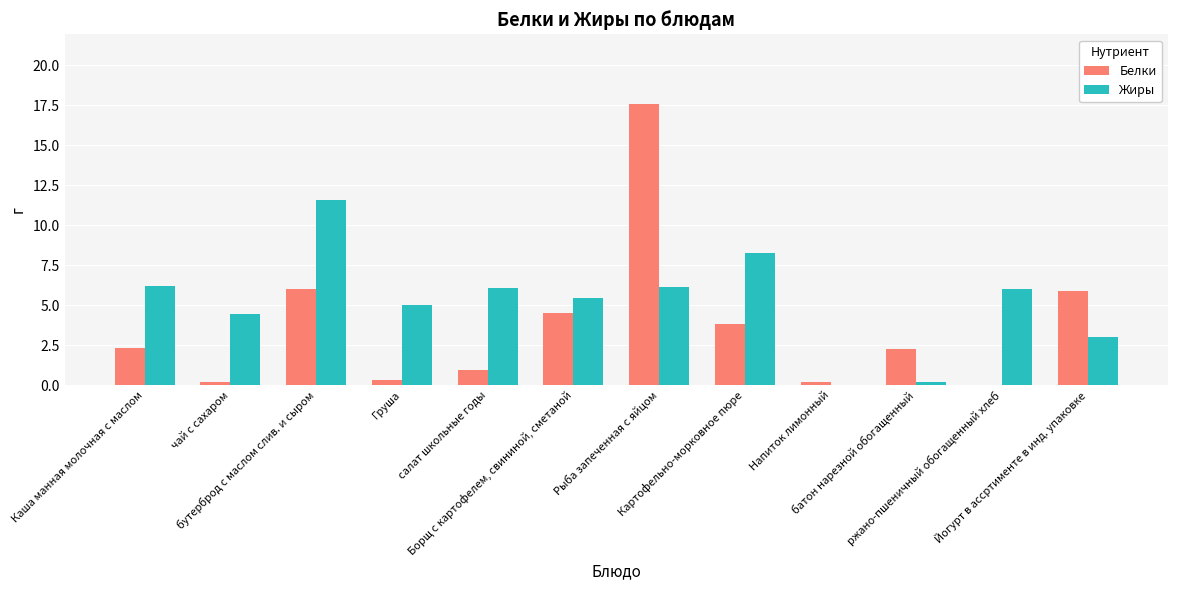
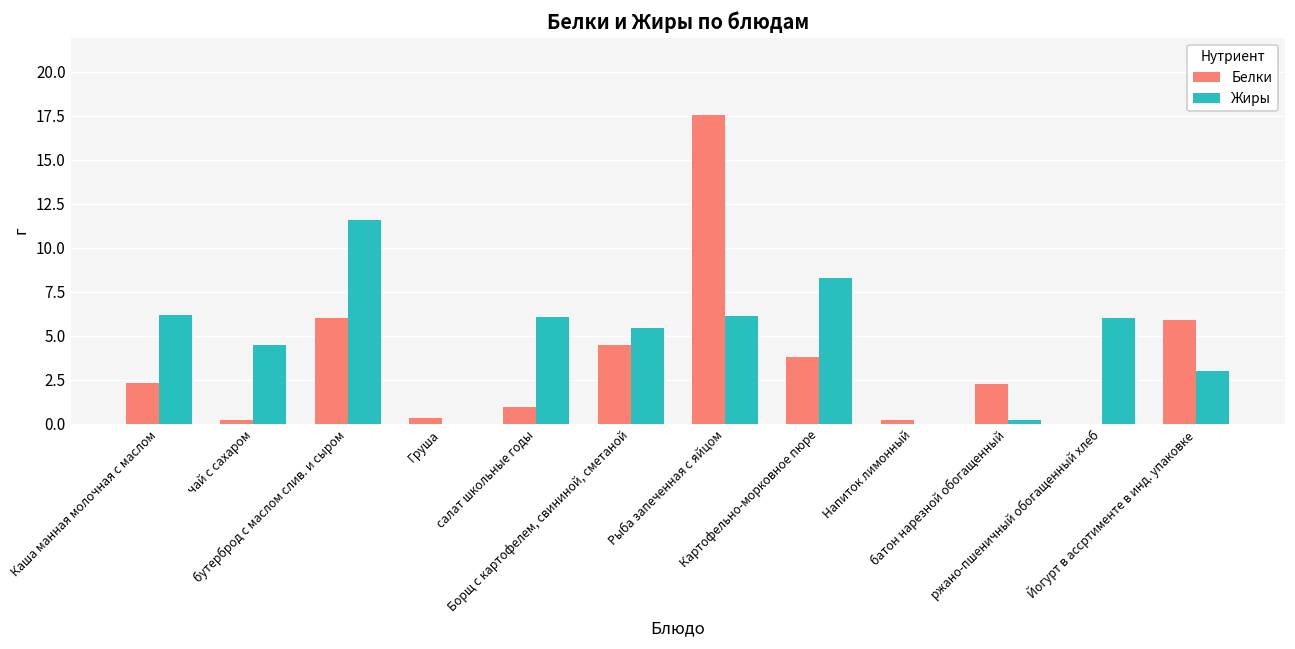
Жиры, Груша: 5 -> 0
